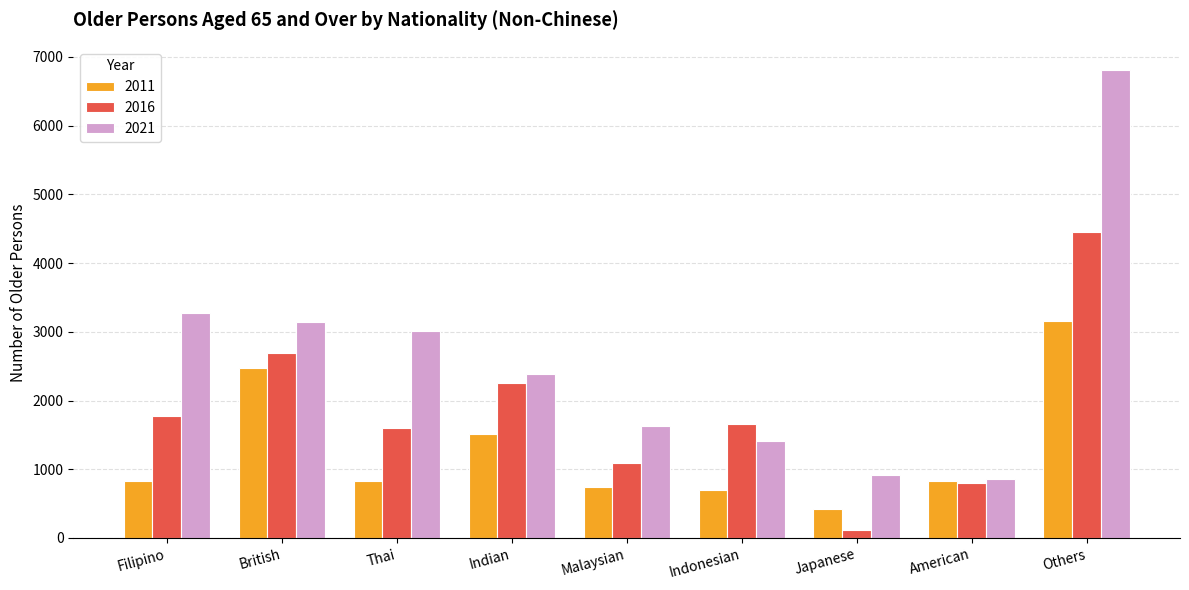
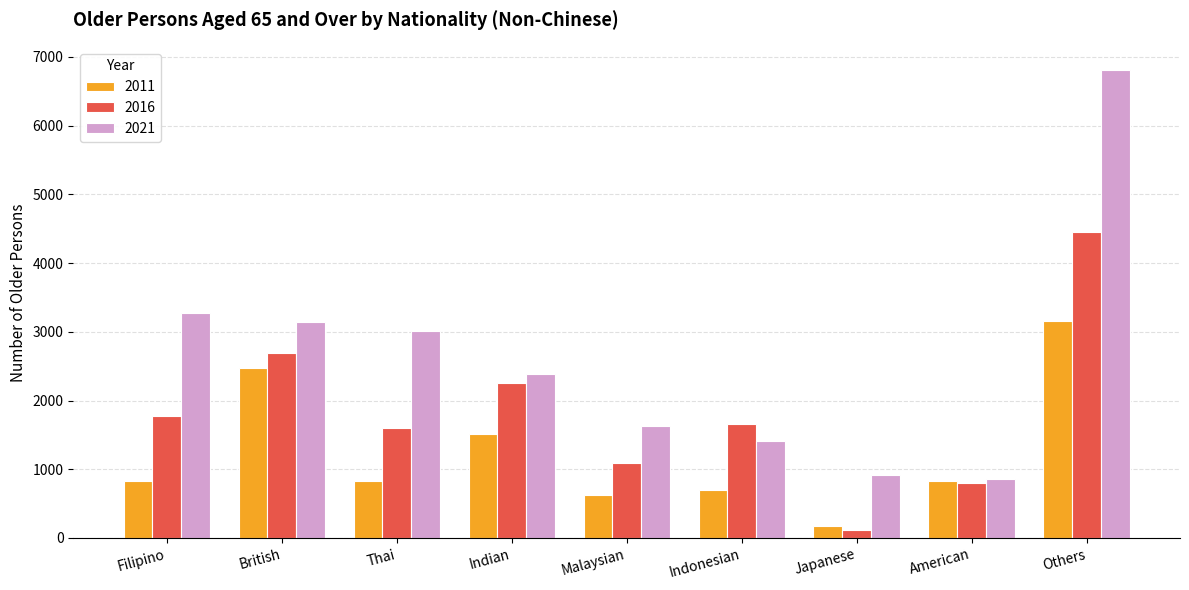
2011, Malaysian: 700 -> 600
2011, Japanese: 400 -> 200
